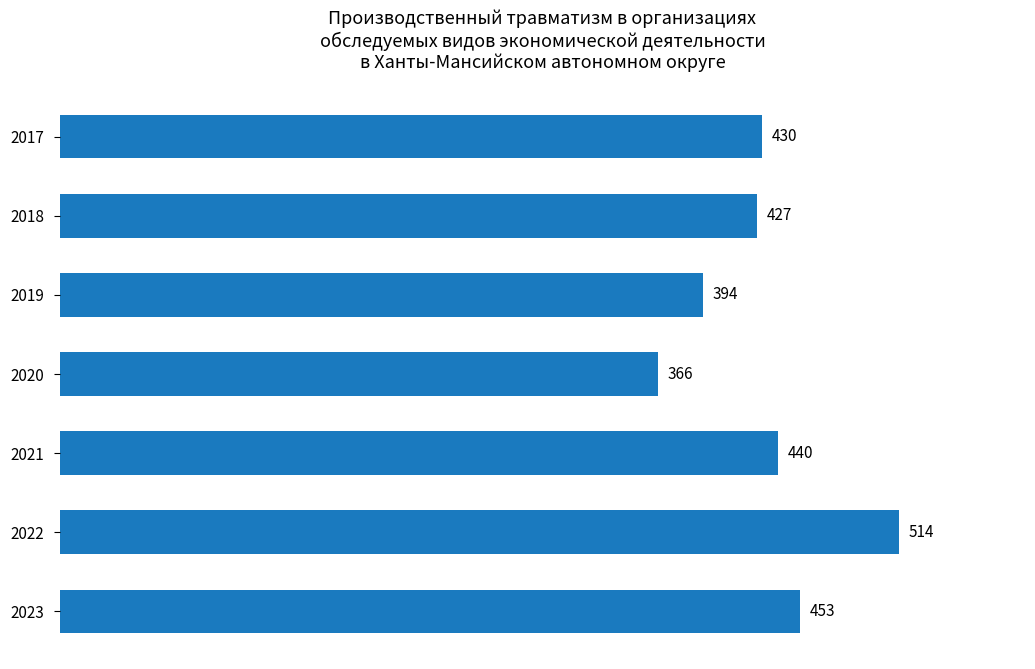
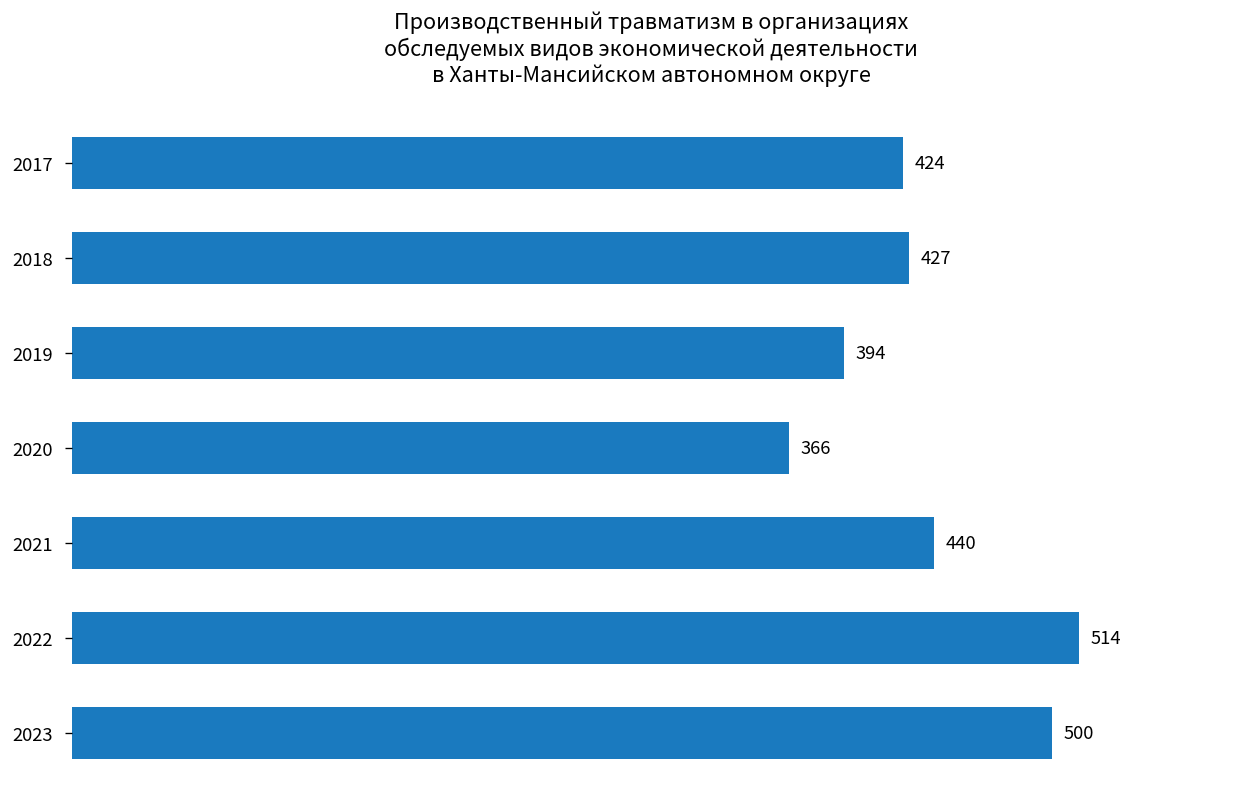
2017: 430 -> 424
2023: 453 -> 500
